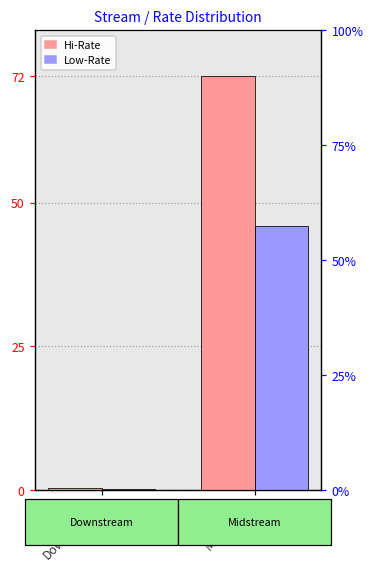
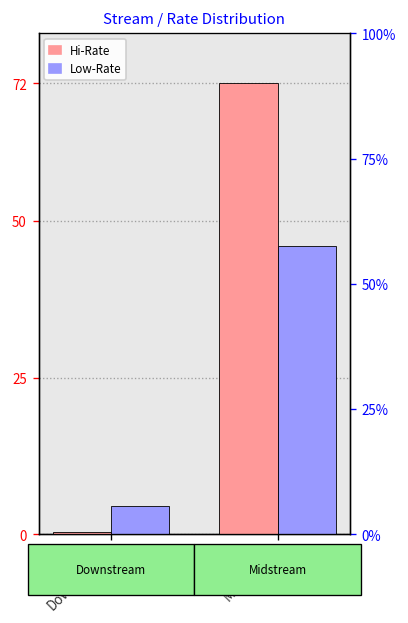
Low-Rate, Downstream: 0 -> 5
